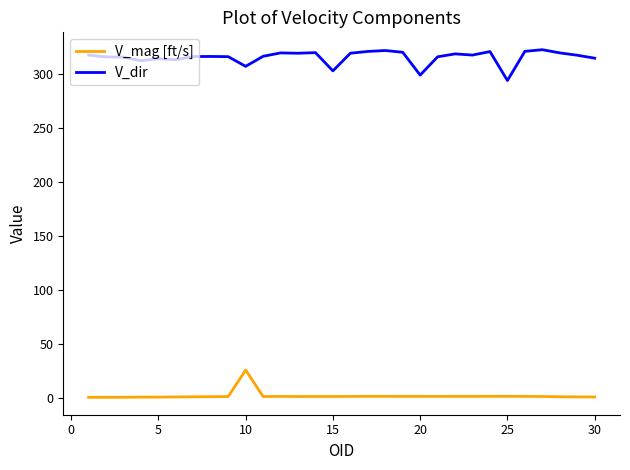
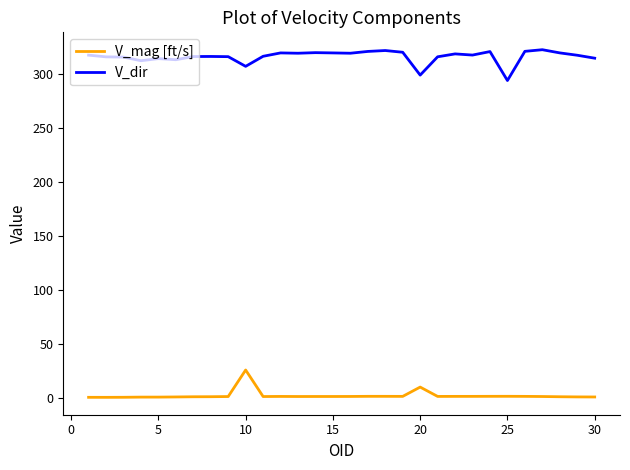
V_dir, 15: 303 -> 320
V_mag [ft/s], 20: 2 -> 11
